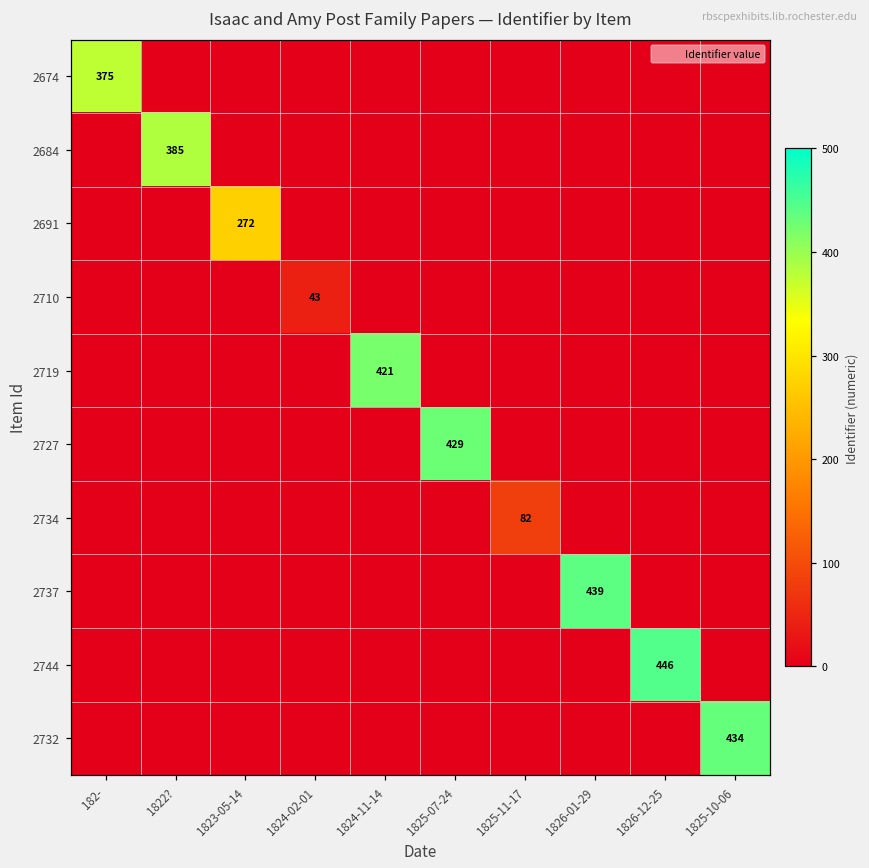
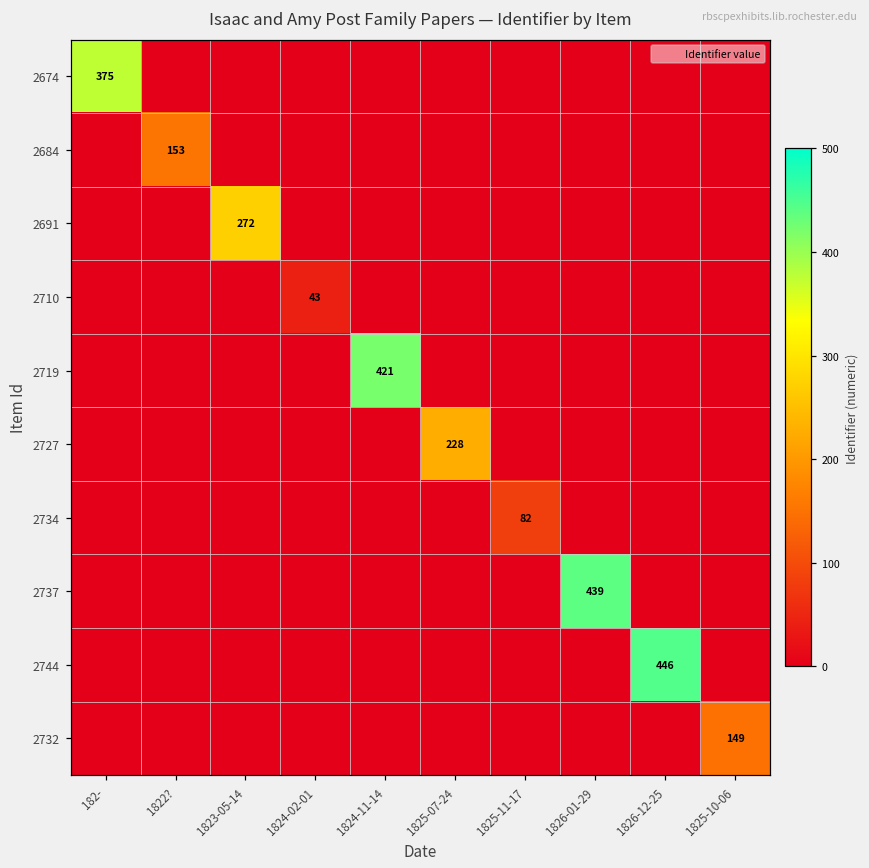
2684, 1822?: 385 -> 153
2727, 1825-07-24: 429 -> 228
2732, 1825-10-06: 434 -> 149
